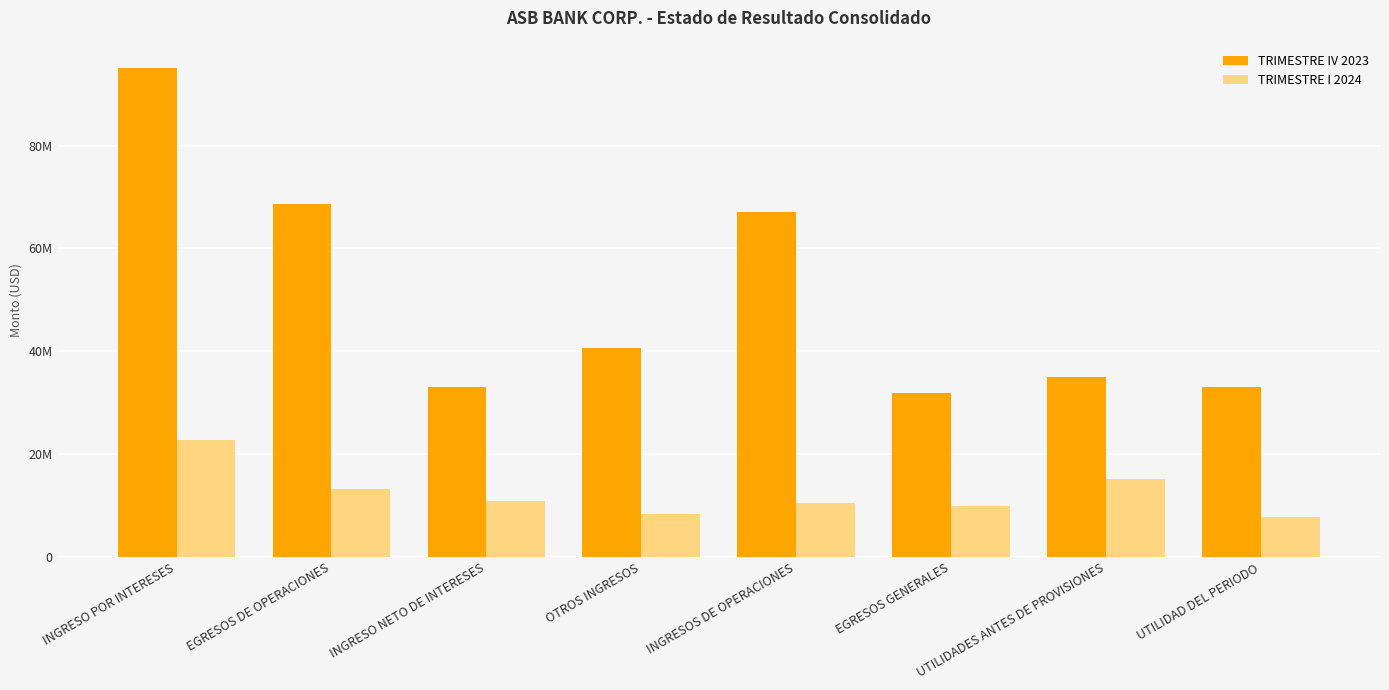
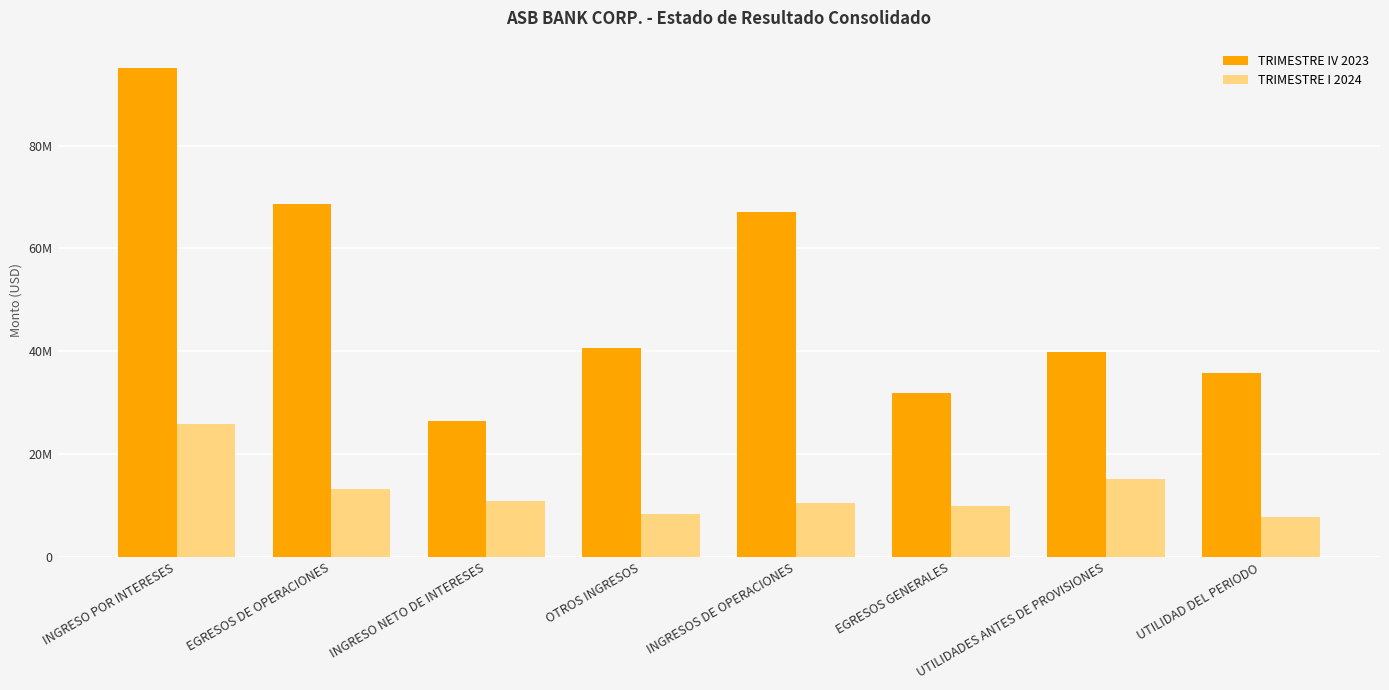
TRIMESTRE I 2024, INGRESO POR INTERESES: 23000000 -> 26000000
TRIMESTRE IV 2023, INGRESO NETO DE INTERESES: 33000000 -> 26000000
TRIMESTRE IV 2023, UTILIDADES ANTES DE PROVISIONES: 35000000 -> 40000000
TRIMESTRE IV 2023, UTILIDAD DEL PERIODO: 33000000 -> 36000000
